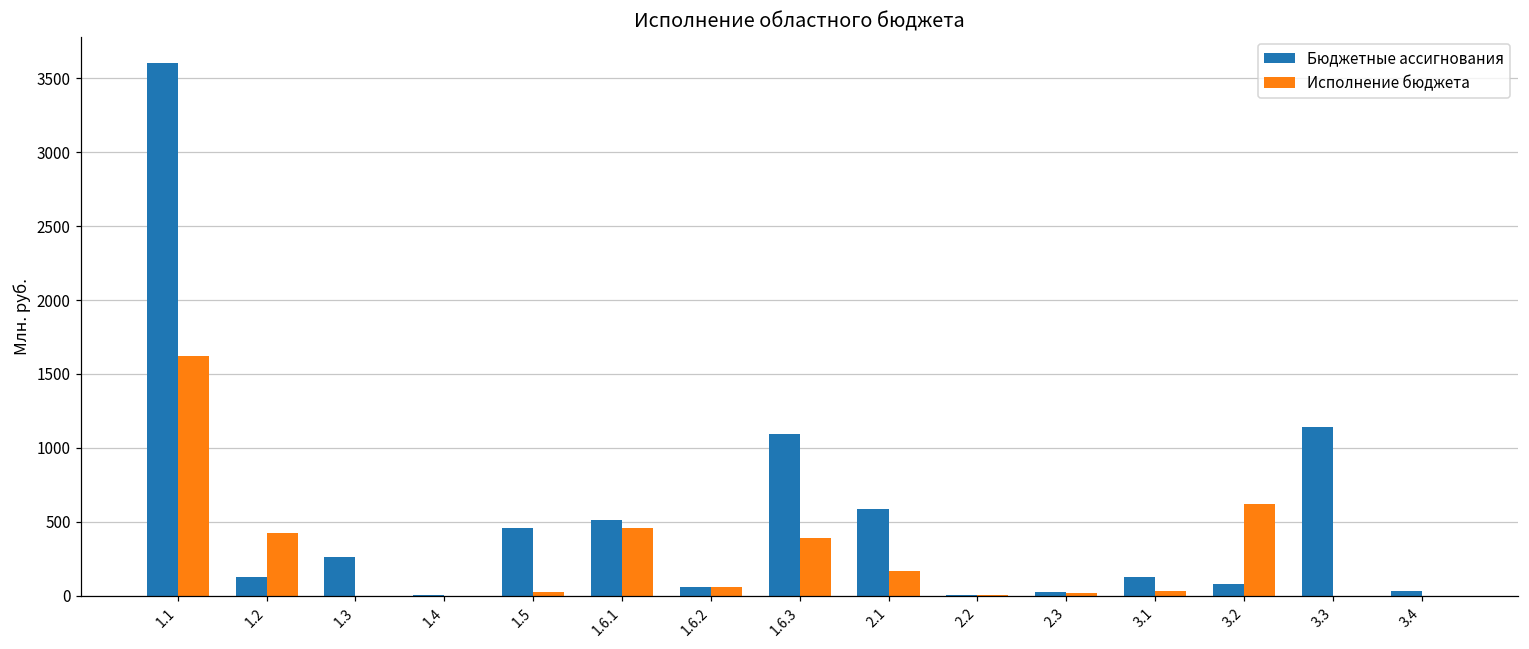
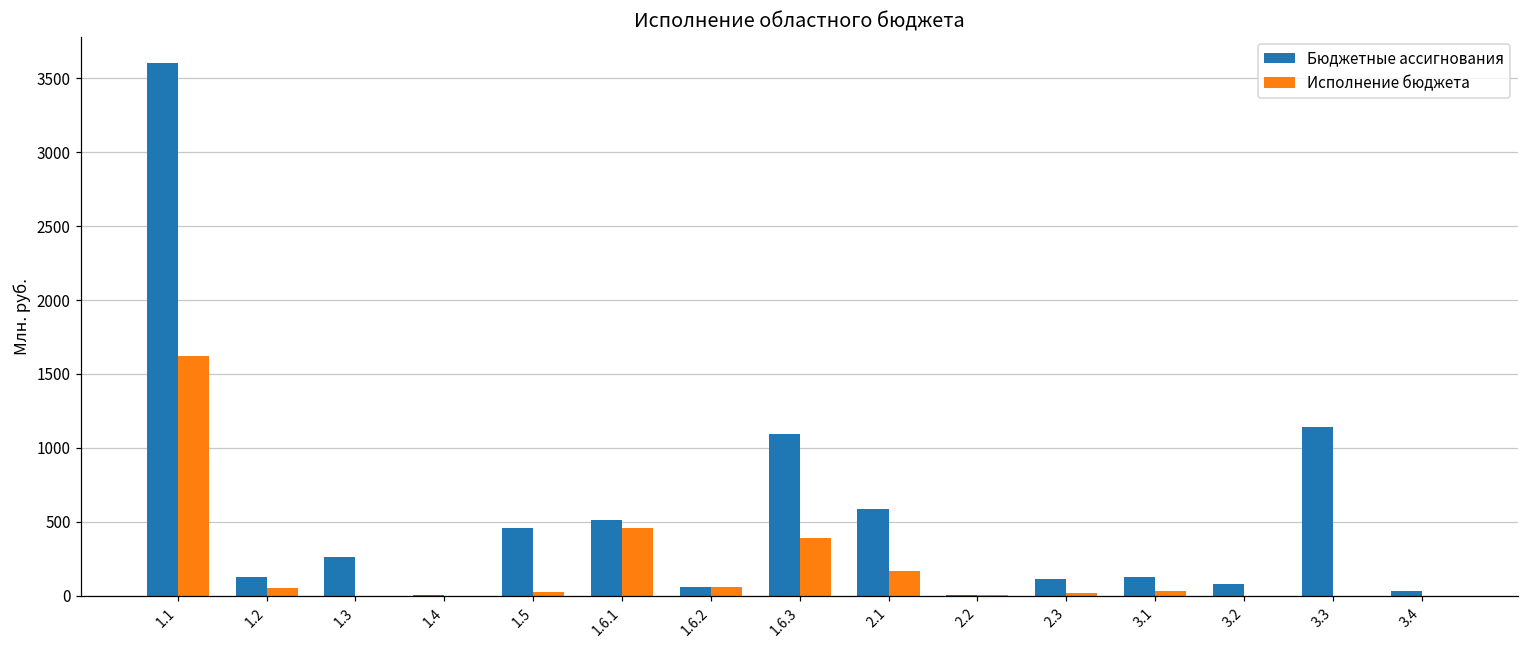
Исполнение бюджета, 1.2: 420 -> 50
Бюджетные ассигнования, 2.3: 20 -> 120
Исполнение бюджета, 3.2: 620 -> 0
